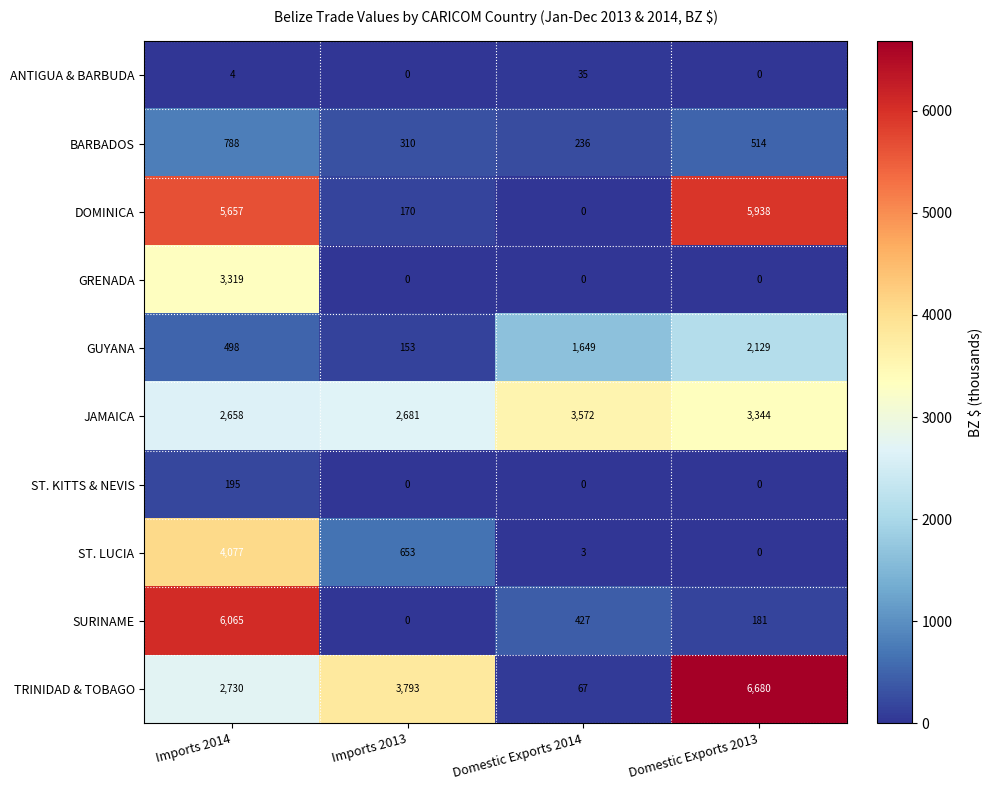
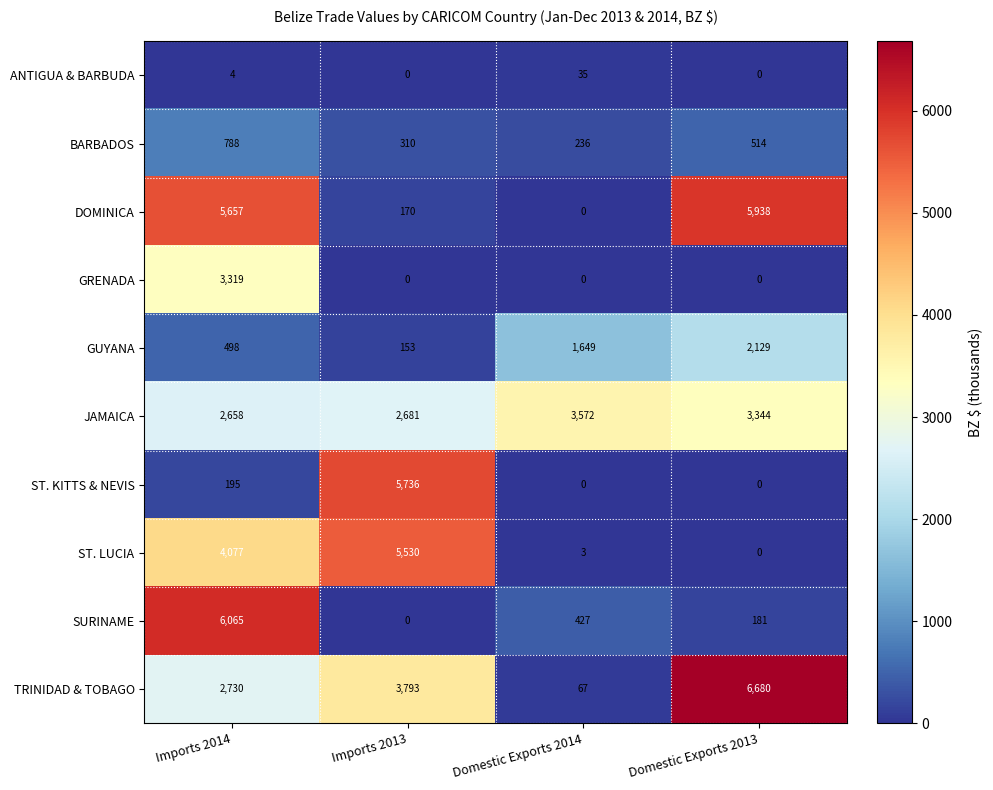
ST. KITTS & NEVIS, Imports 2013: 0 -> 5,736
ST. LUCIA, Imports 2013: 653 -> 5,530
